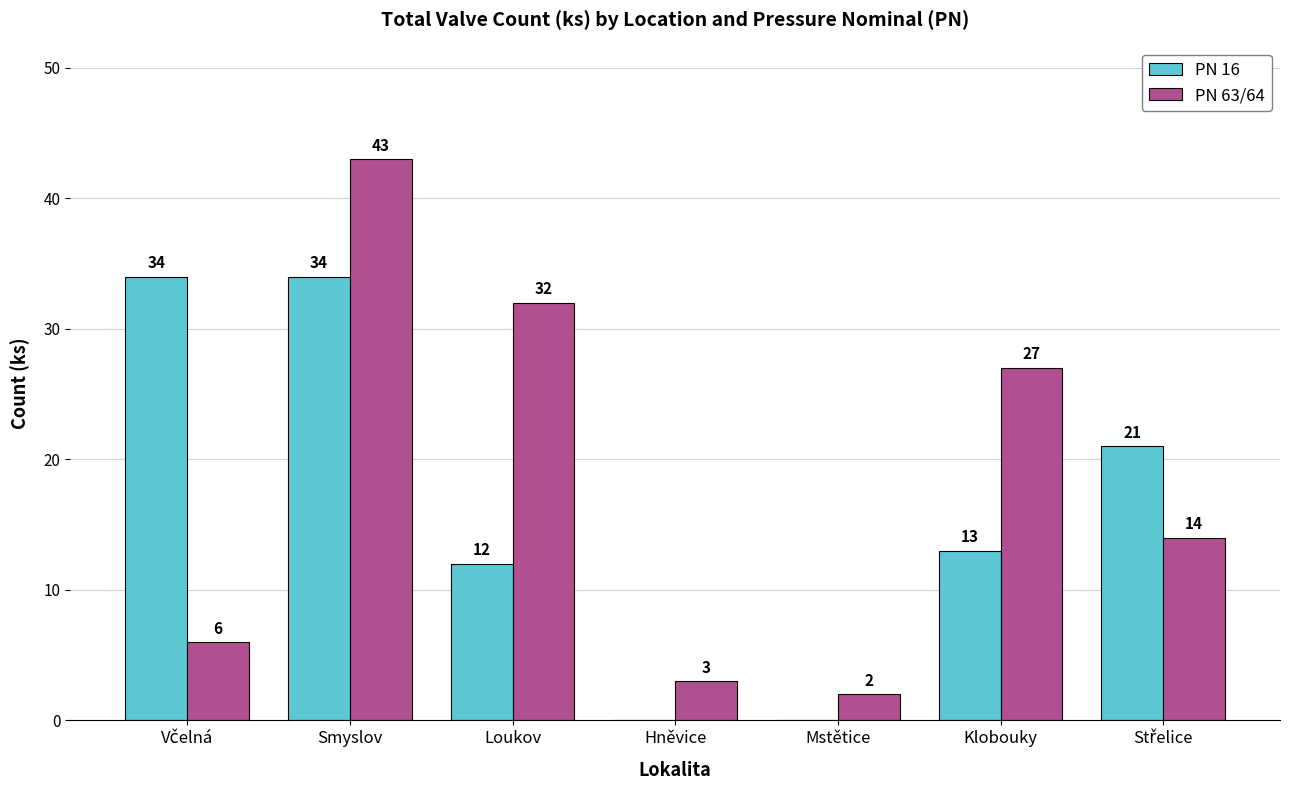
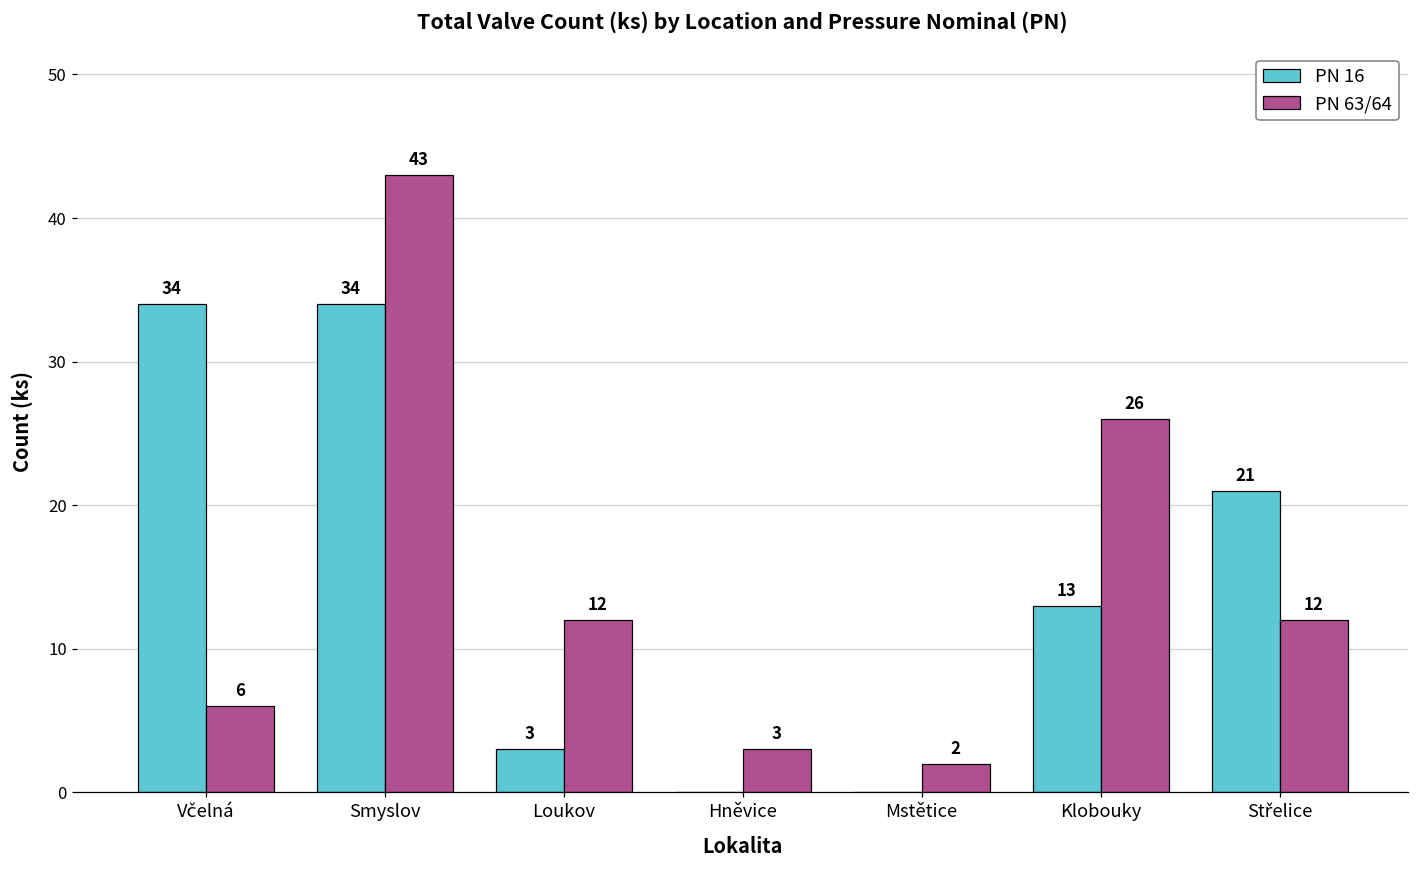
PN 16, Loukov: 12 -> 3
PN 63/64, Loukov: 32 -> 12
PN 63/64, Klobouky: 27 -> 26
PN 63/64, Střelice: 14 -> 12
